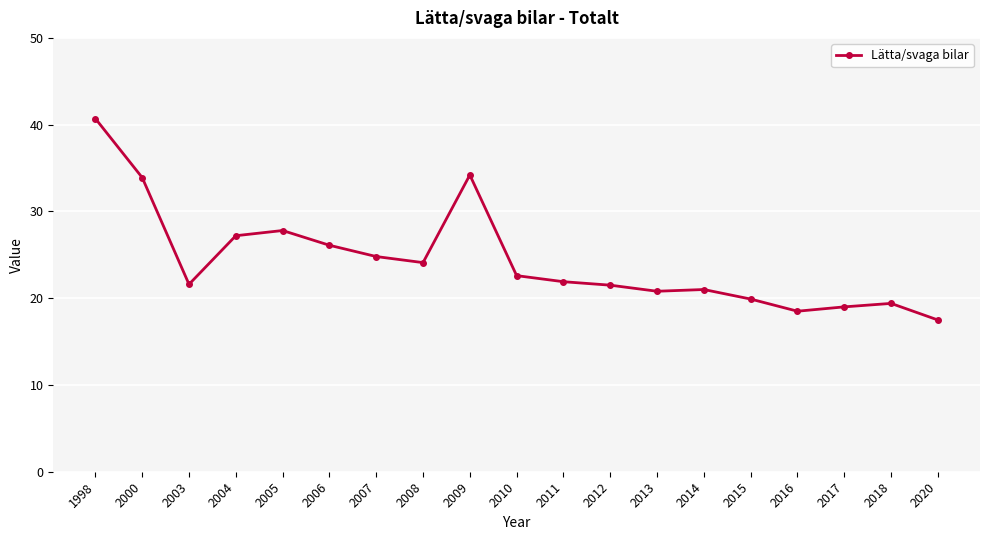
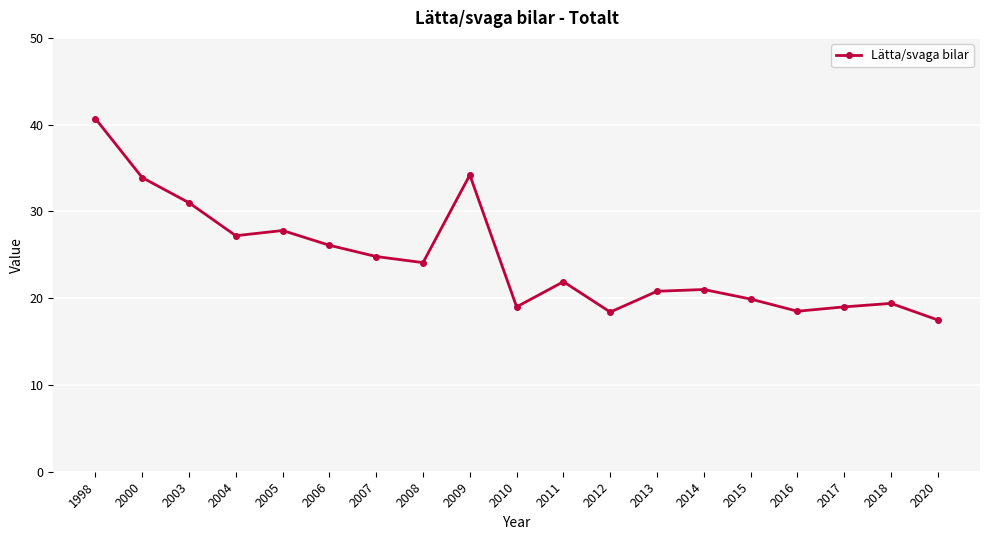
2003: 22 -> 31
2010: 23 -> 19
2012: 22 -> 18
